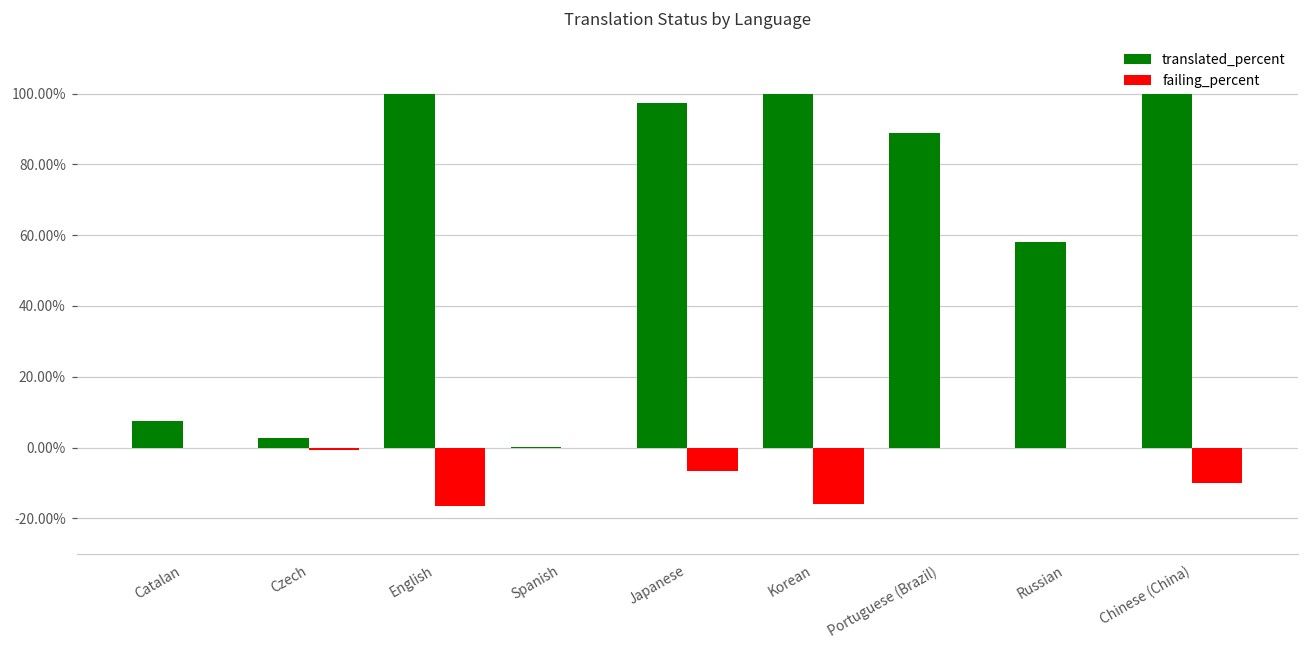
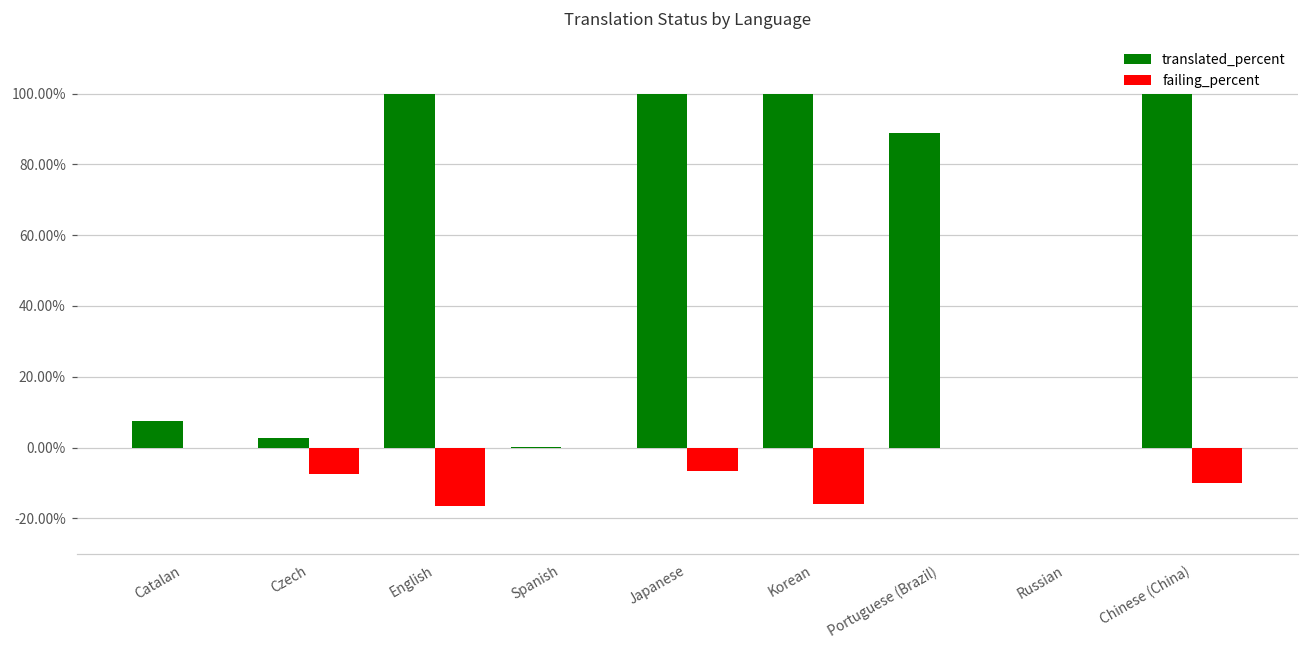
failing_percent, Czech: -1% -> -8%
translated_percent, Japanese: 97% -> 100%
translated_percent, Russian: 58% -> 0%
